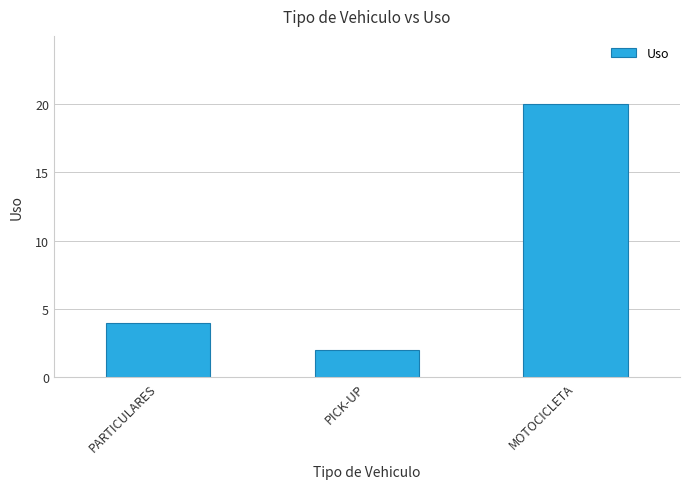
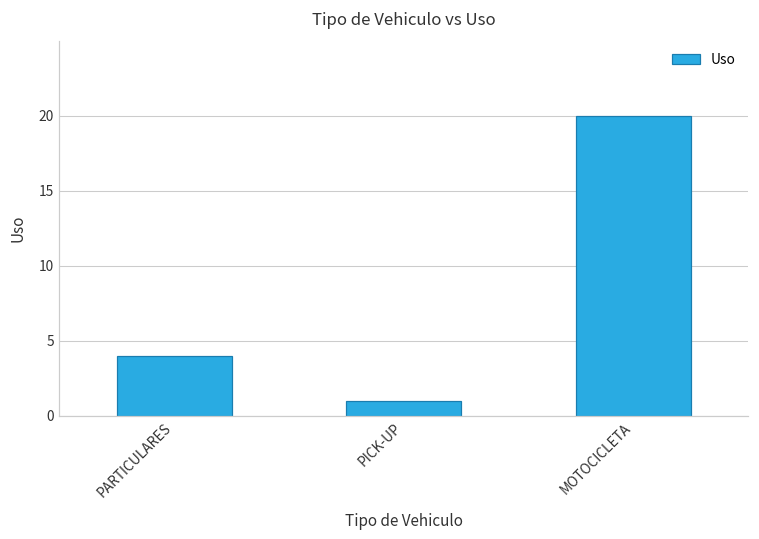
PICK-UP: 2 -> 1
